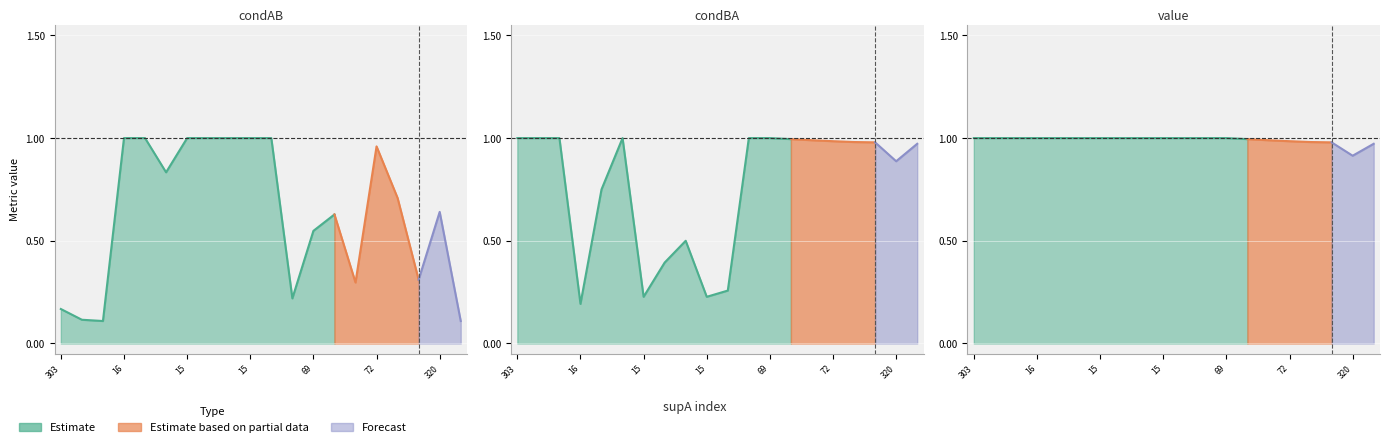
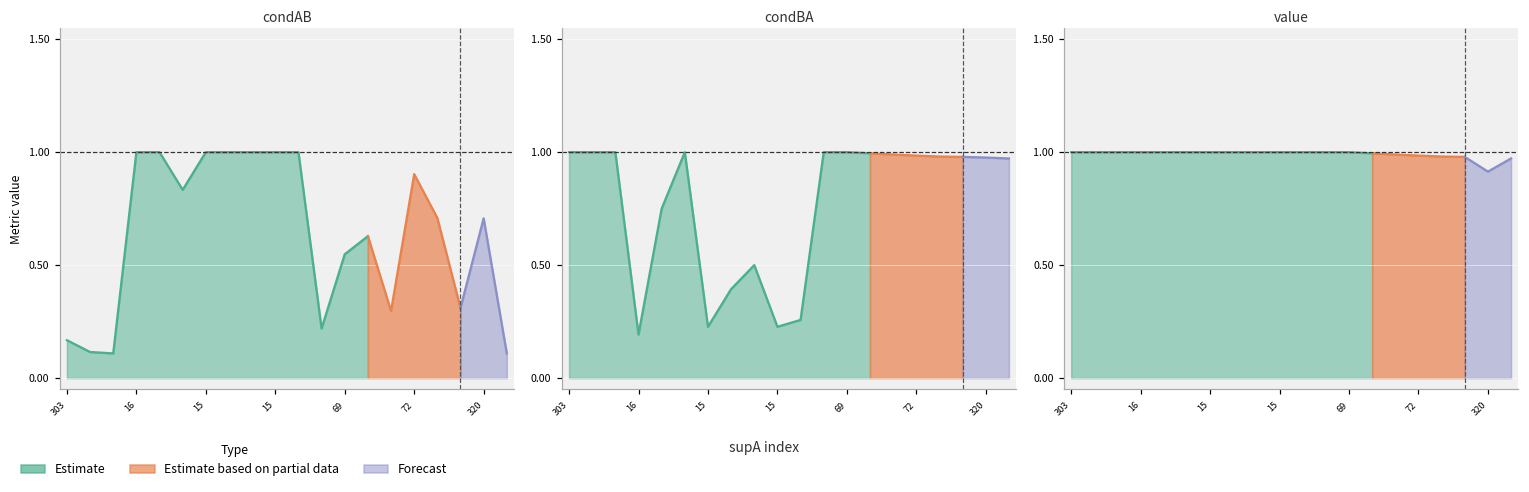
condAB, Estimate based on partial data, 72: 0.96 -> 0.90
condAB, Forecast, 320: 0.64 -> 0.71
condBA, Forecast, 320: 0.89 -> 0.98
